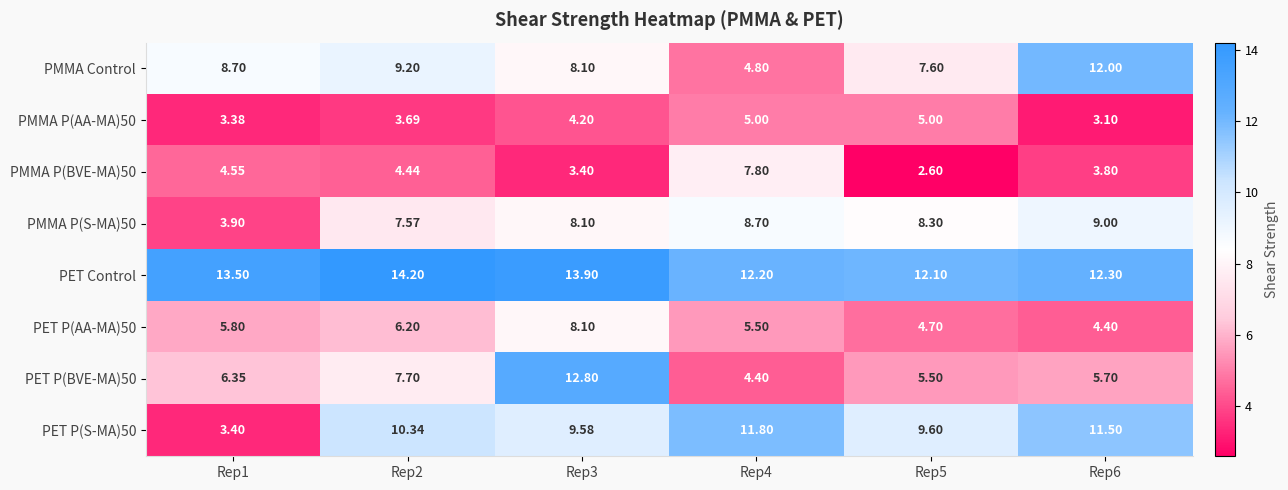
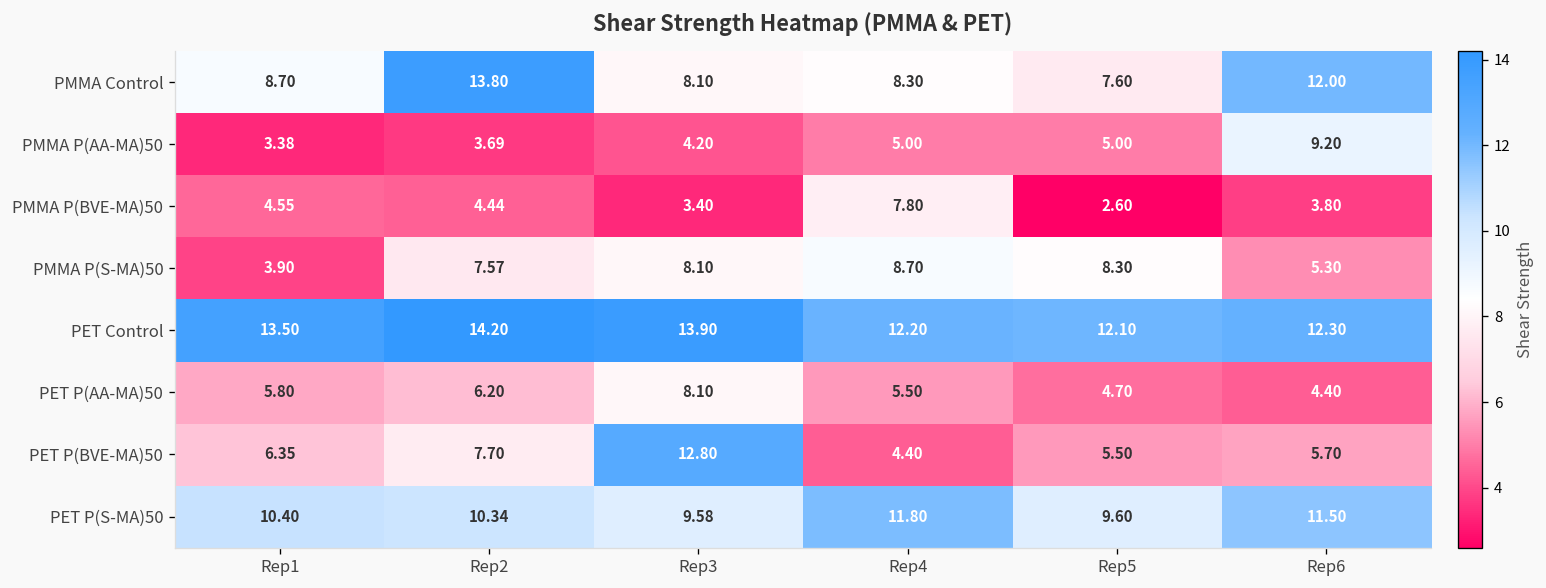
PMMA Control, Rep2: 9.20 -> 13.80
PMMA Control, Rep4: 4.80 -> 8.30
PMMA P(AA-MA)50, Rep6: 3.10 -> 9.20
PMMA P(S-MA)50, Rep6: 9.00 -> 5.30
PET P(S-MA)50, Rep1: 3.40 -> 10.40
